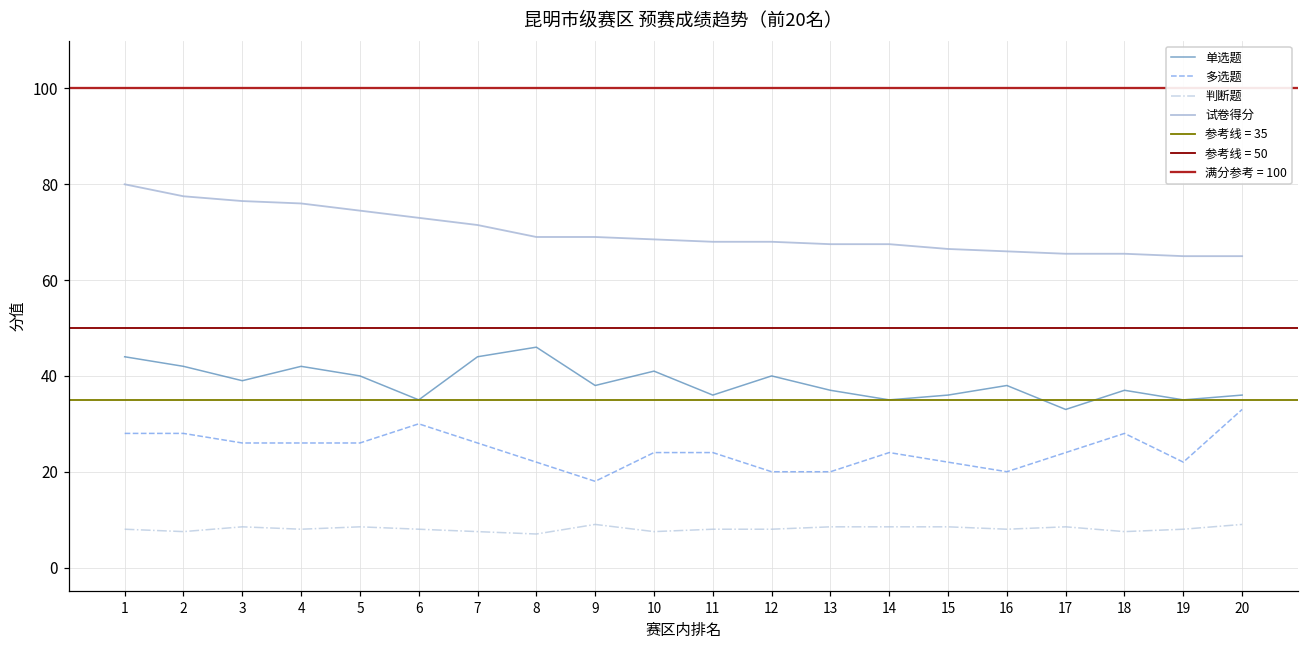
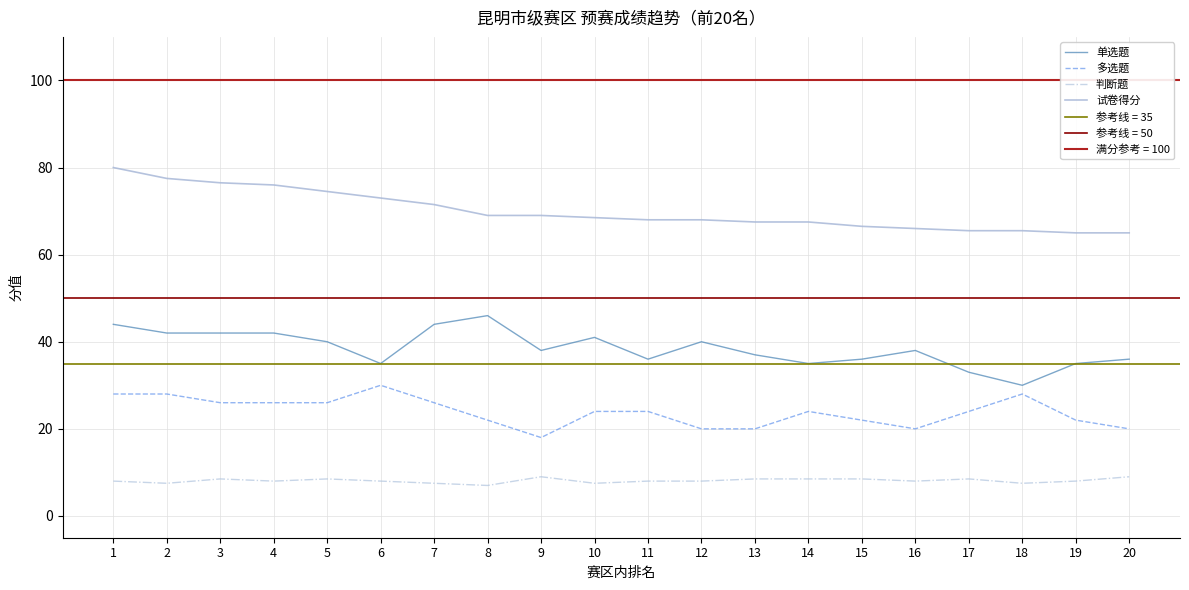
单选题, 3: 39 -> 42
单选题, 18: 37 -> 30
多选题, 20: 33 -> 20
